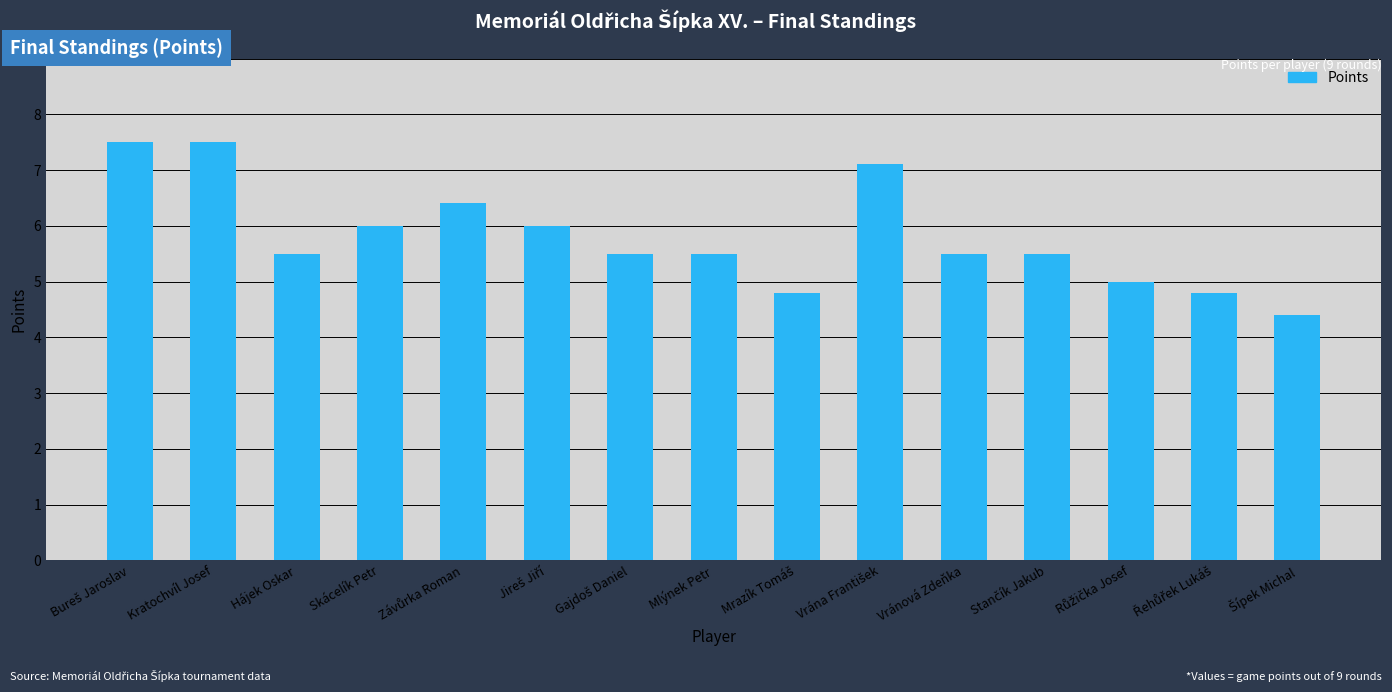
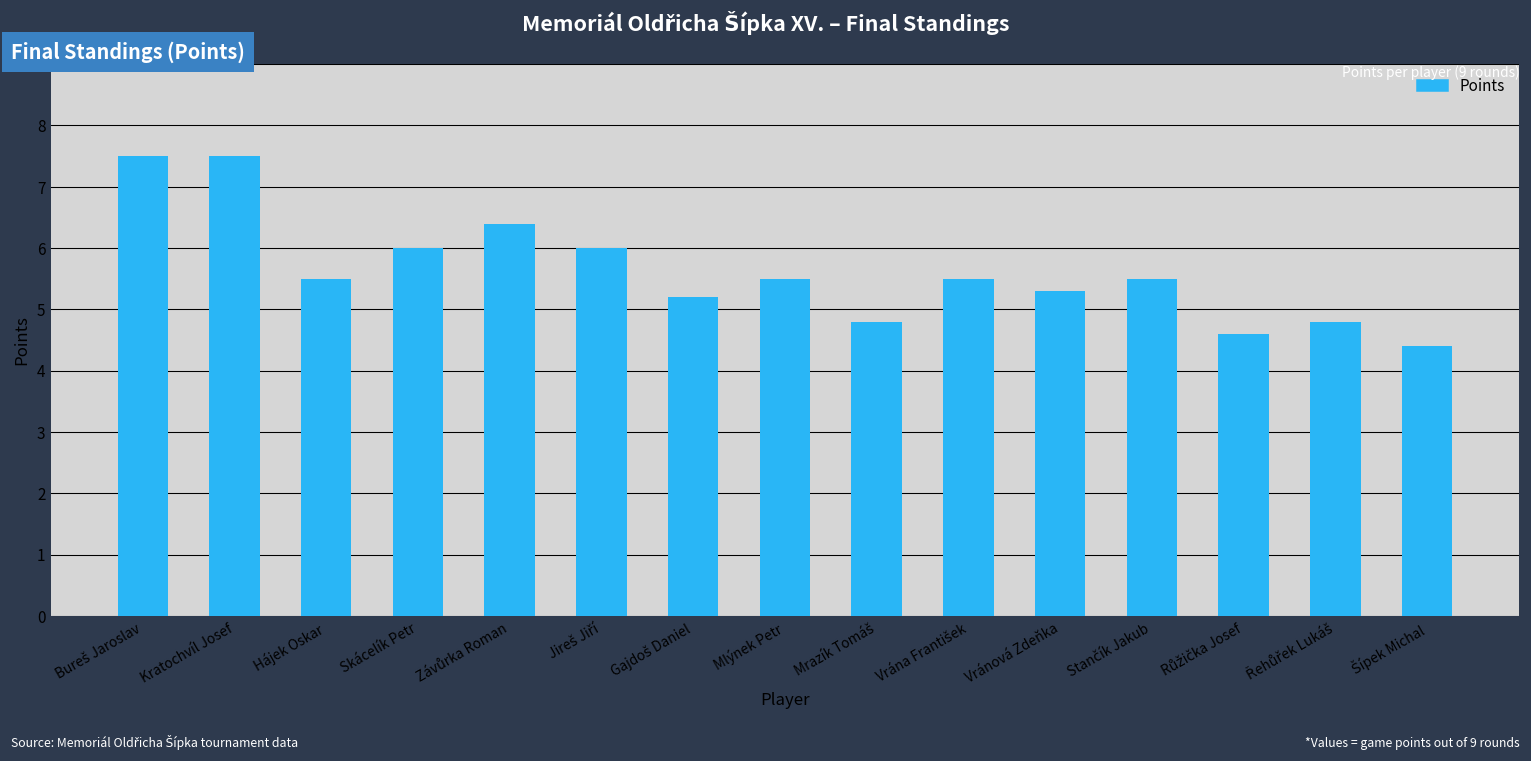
Gajdoš Daniel: 5.5 -> 5.2
Vrána František: 7.1 -> 5.5
Vránová Zdeňka: 5.5 -> 5.3
Růžička Josef: 5.0 -> 4.6
